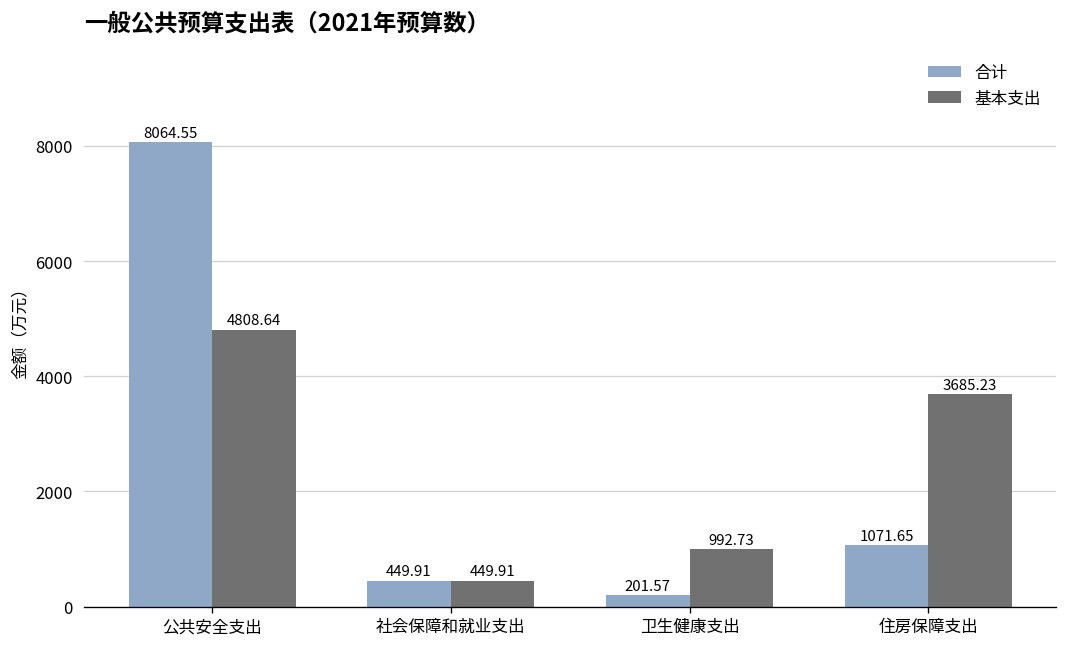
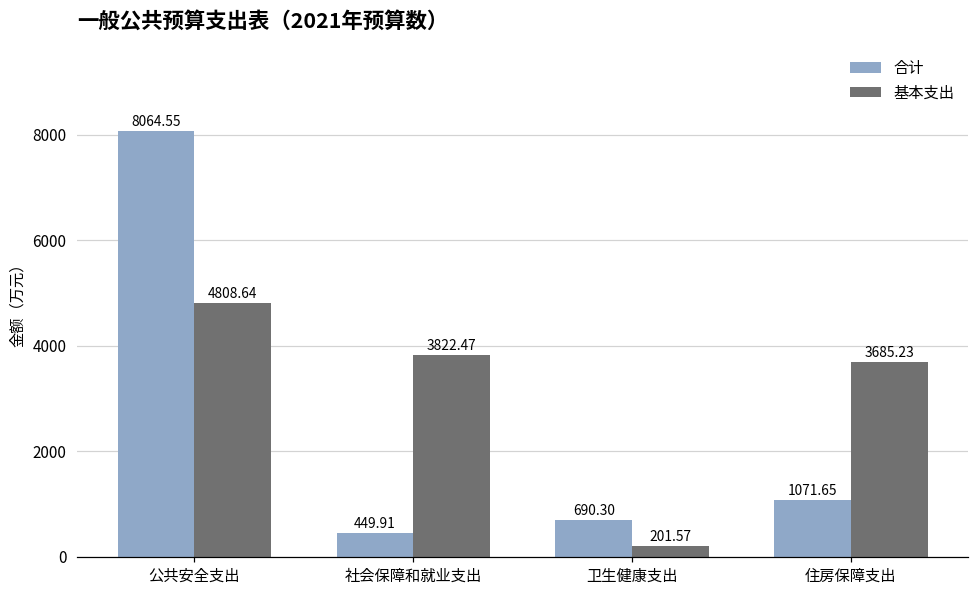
基本支出, 社会保障和就业支出: 449.91 -> 3822.47
合计, 卫生健康支出: 201.57 -> 690.30
基本支出, 卫生健康支出: 992.73 -> 201.57
